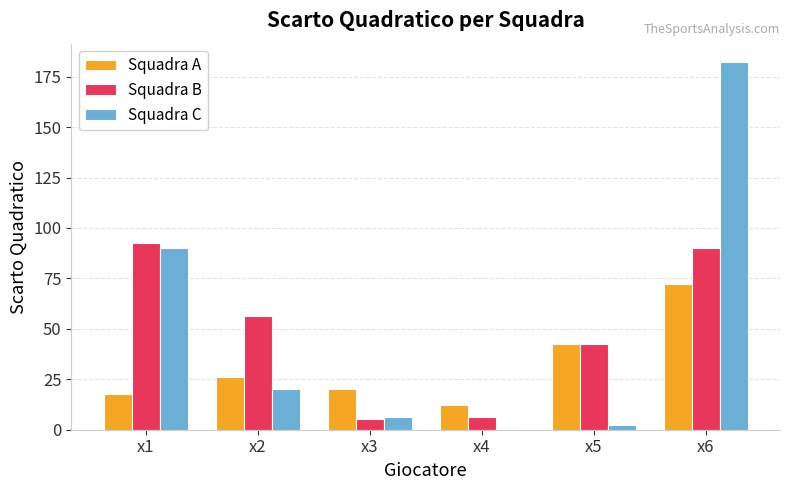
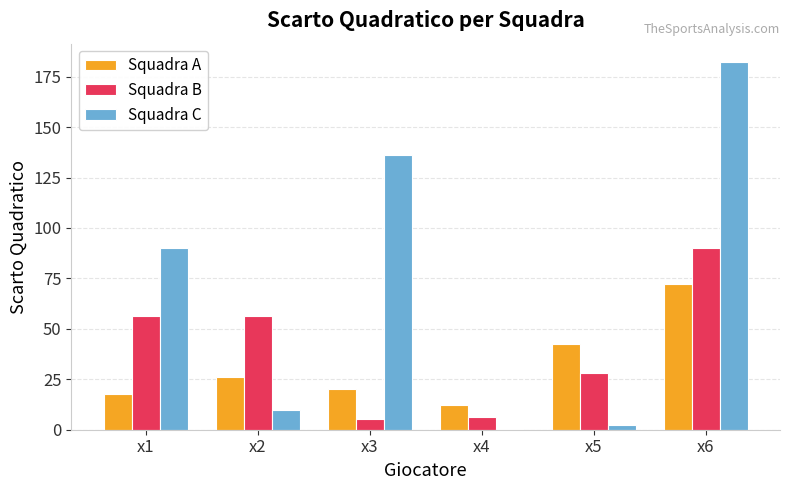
Squadra B, x1: 93 -> 56
Squadra C, x2: 20 -> 10
Squadra C, x3: 6 -> 136
Squadra B, x5: 42 -> 28
